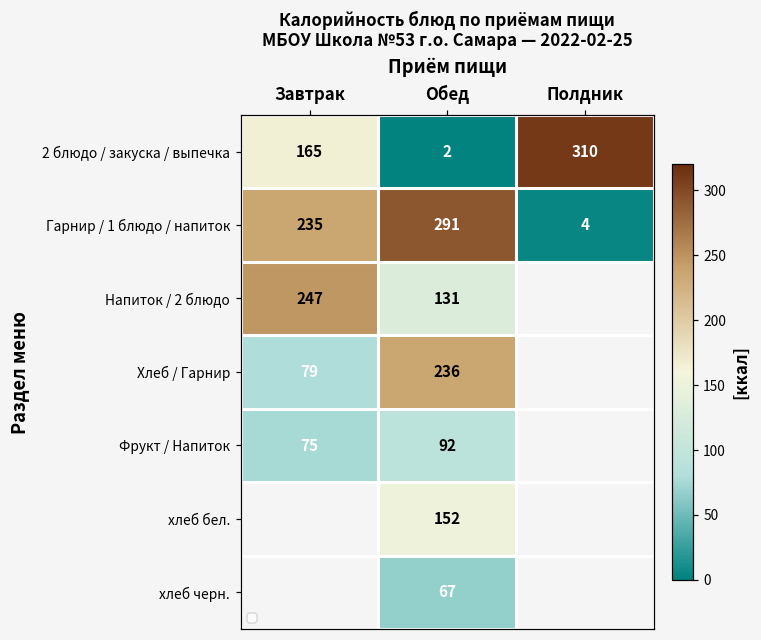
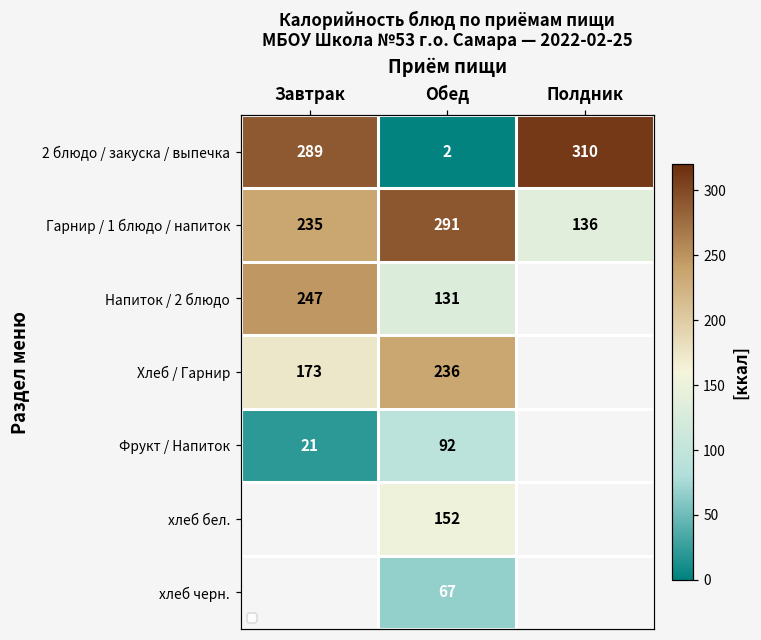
2 блюдо / закуска / выпечка, Завтрак: 165 -> 289
Гарнир / 1 блюдо / напиток, Полдник: 4 -> 136
Хлеб / Гарнир, Завтрак: 79 -> 173
Фрукт / Напиток, Завтрак: 75 -> 21
